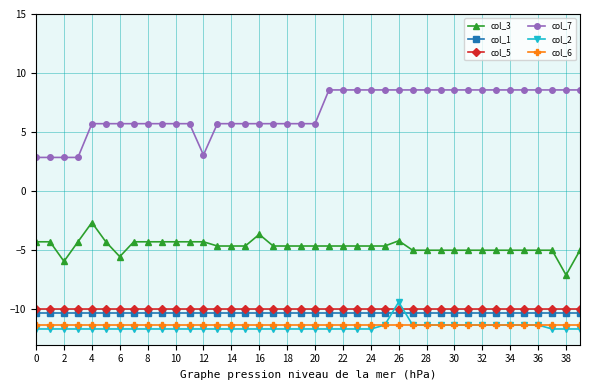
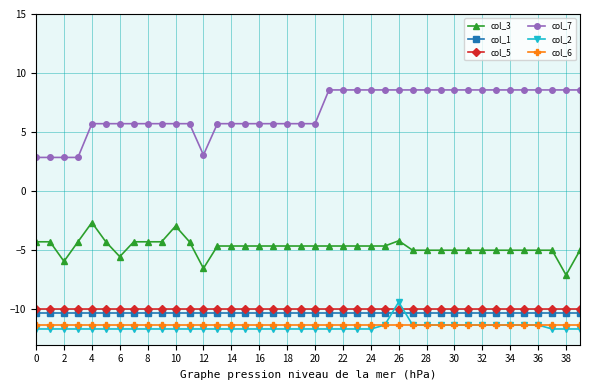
col_3, 10: -4.3 -> -3.0
col_3, 12: -4.3 -> -6.5
col_3, 16: -3.7 -> -4.6
